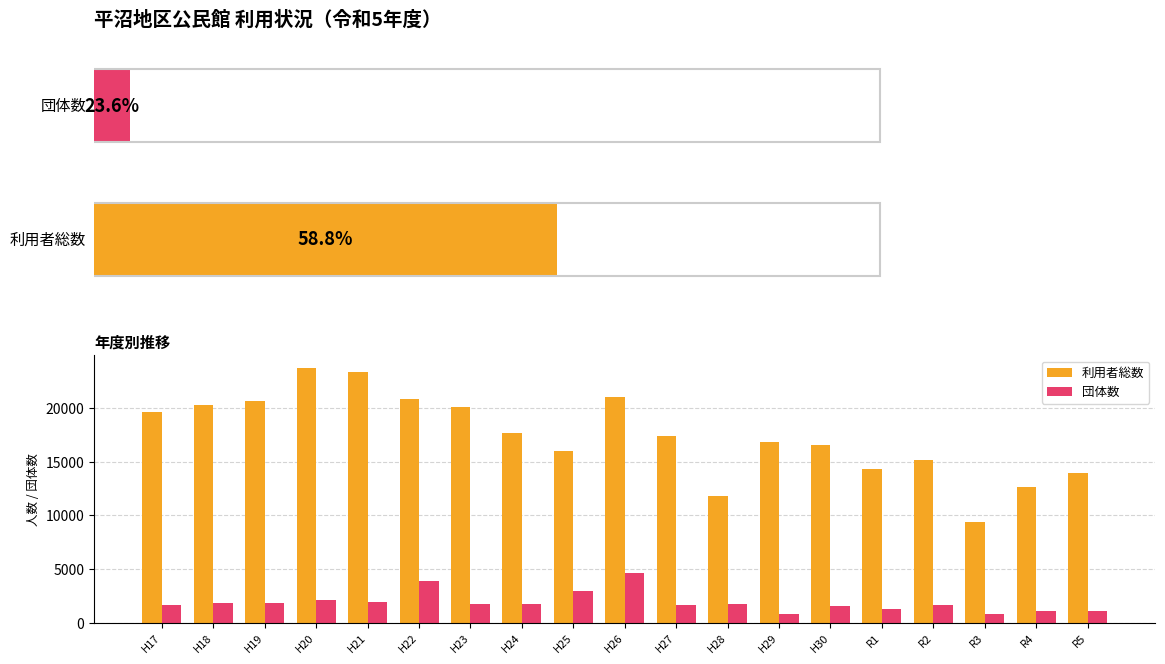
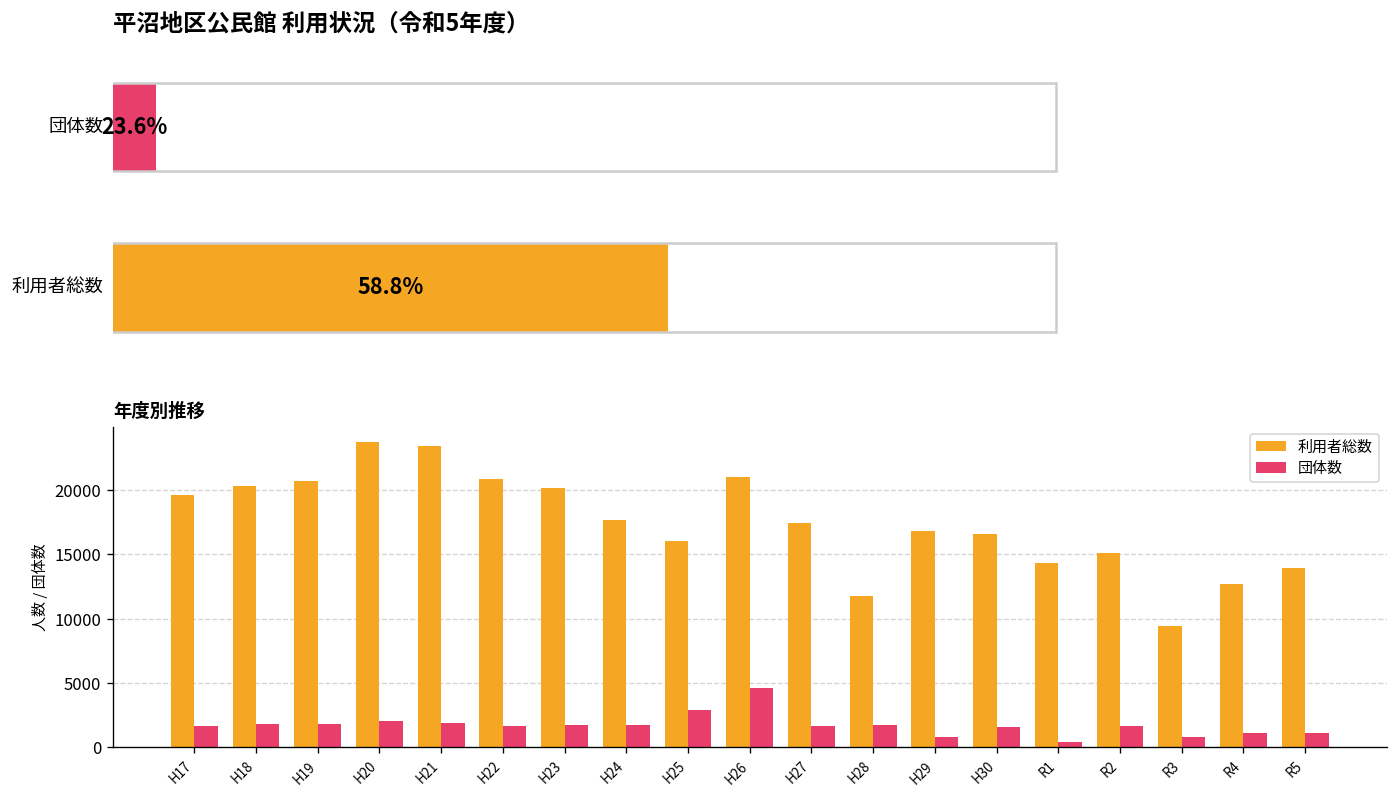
年度別推移, 団体数, H22: 3900 -> 1700
年度別推移, 団体数, R1: 1300 -> 400
